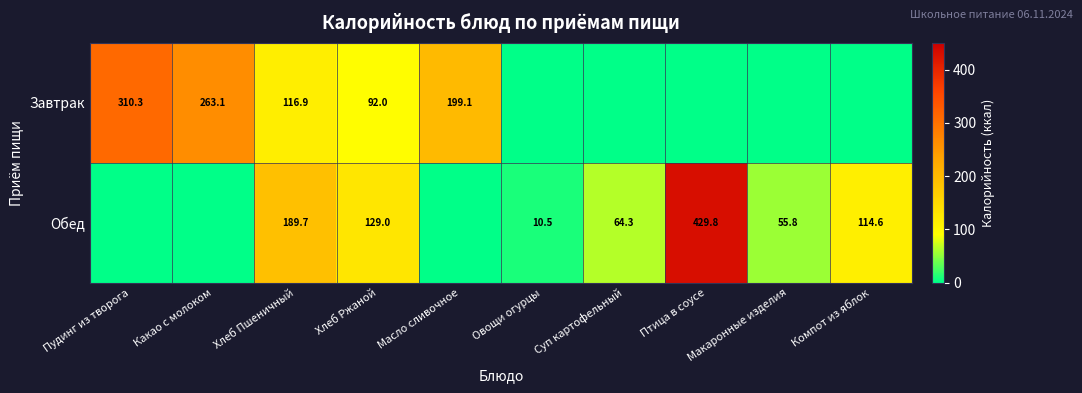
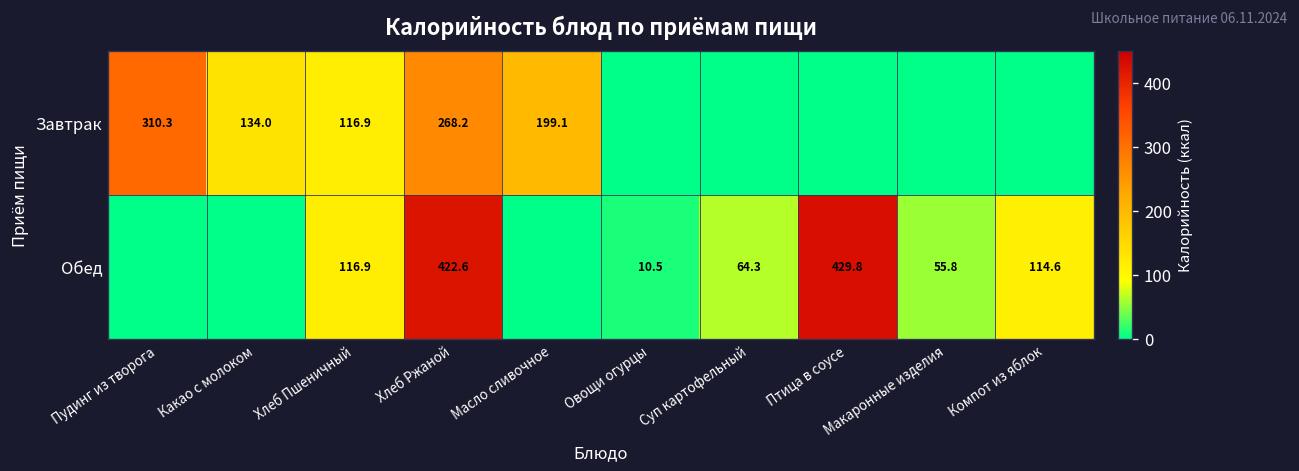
Завтрак, Какао с молоком: 263.1 -> 134.0
Завтрак, Хлеб Ржаной: 92.0 -> 268.2
Обед, Хлеб Пшеничный: 189.7 -> 116.9
Обед, Хлеб Ржаной: 129.0 -> 422.6
